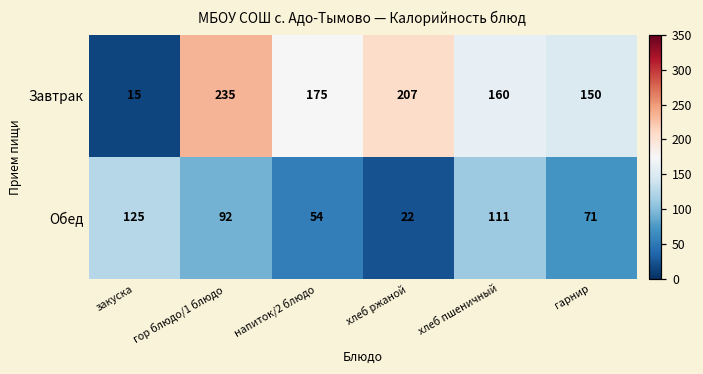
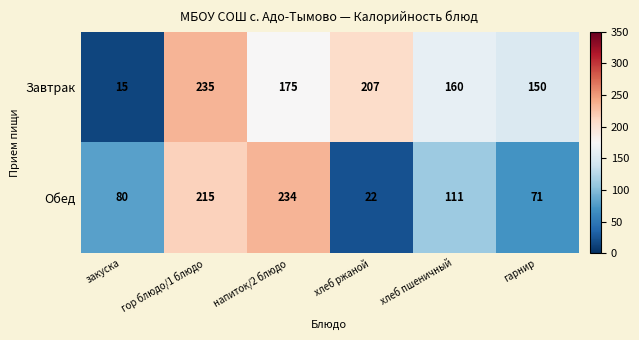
Обед, закуска: 125 -> 80
Обед, гор блюдо/1 блюдо: 92 -> 215
Обед, напиток/2 блюдо: 54 -> 234
